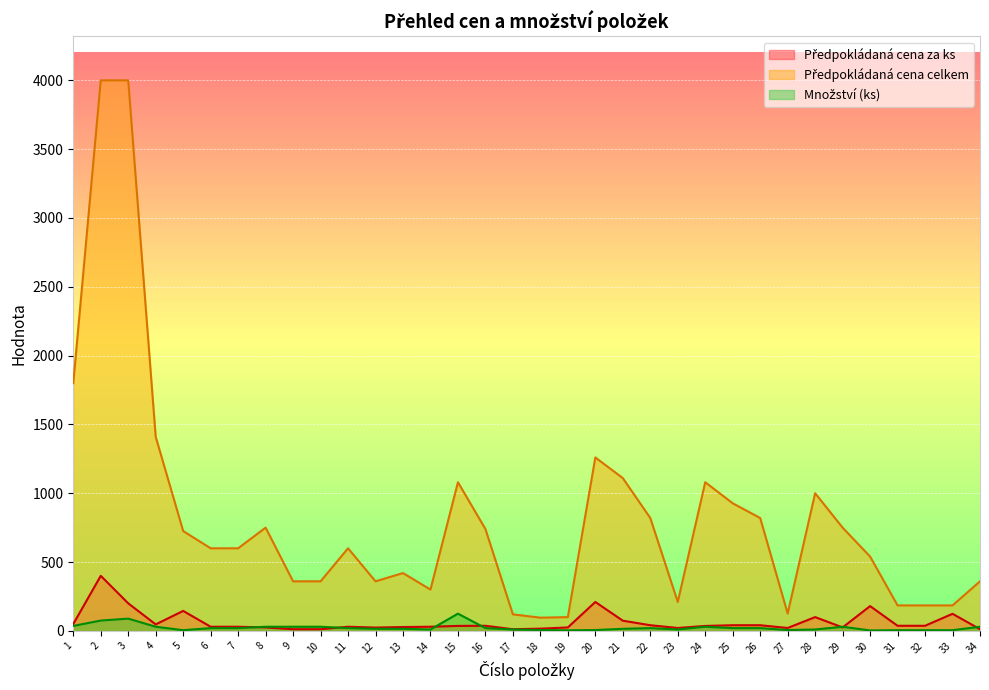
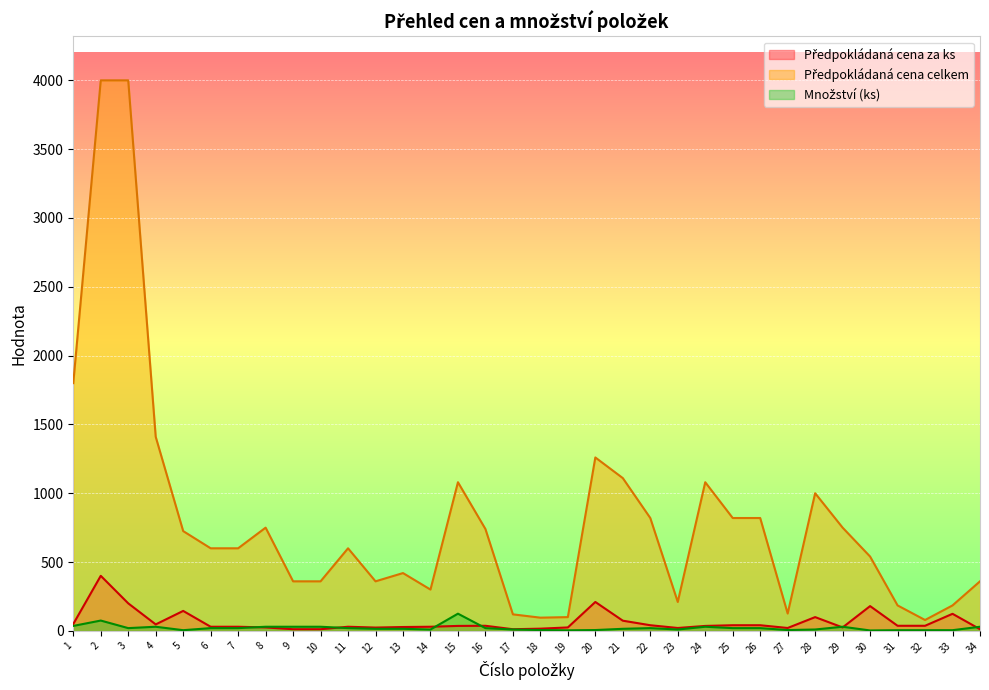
Množství (ks), 3: 90 -> 20
Předpokládaná cena celkem, 25: 930 -> 820
Předpokládaná cena celkem, 32: 190 -> 80
